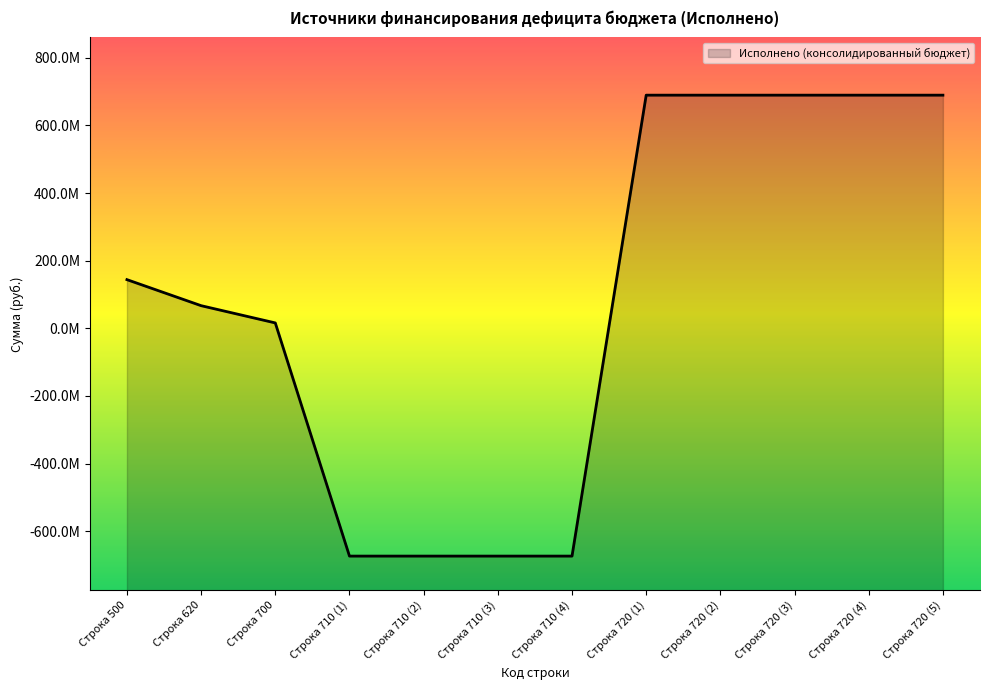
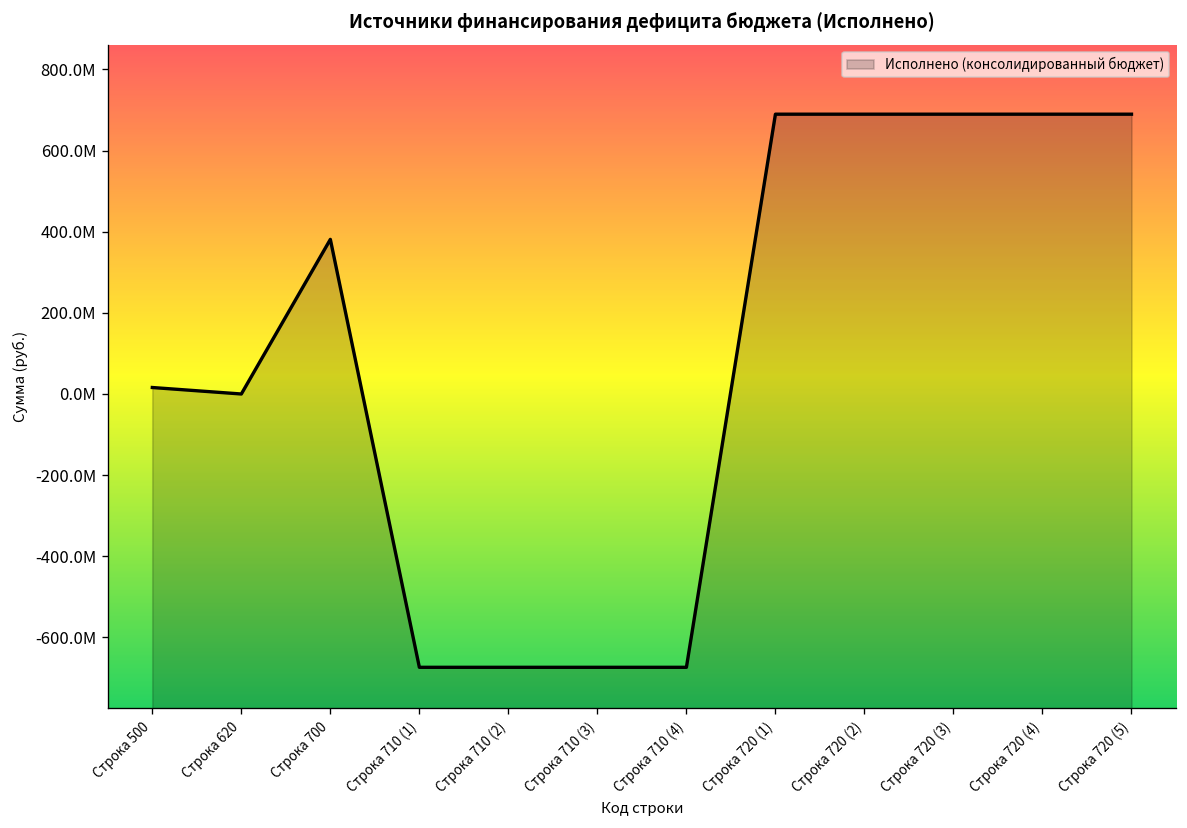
Строка 500: 140000000 -> 20000000
Строка 620: 70000000 -> 0
Строка 700: 20000000 -> 380000000
